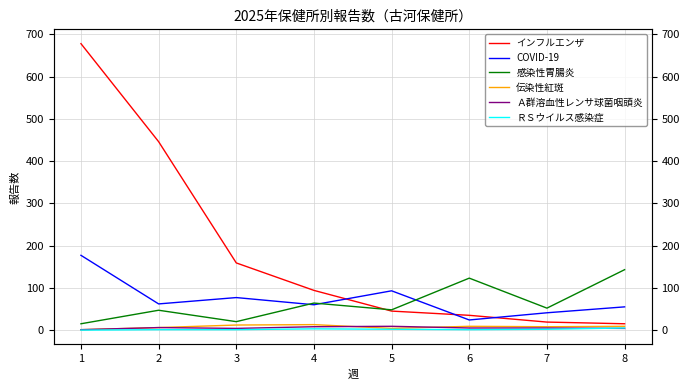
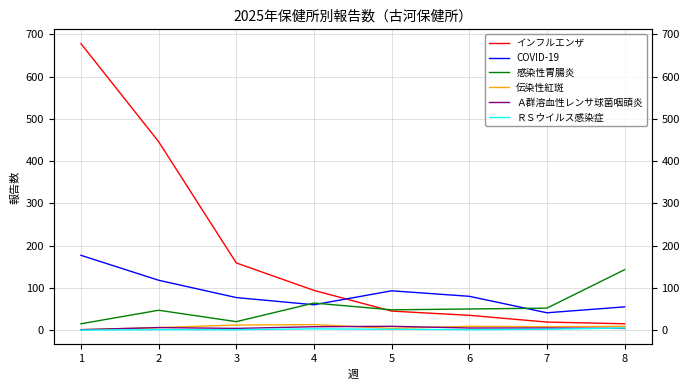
COVID-19, 2: 60 -> 120
COVID-19, 6: 20 -> 80
感染性胃腸炎, 6: 120 -> 50
